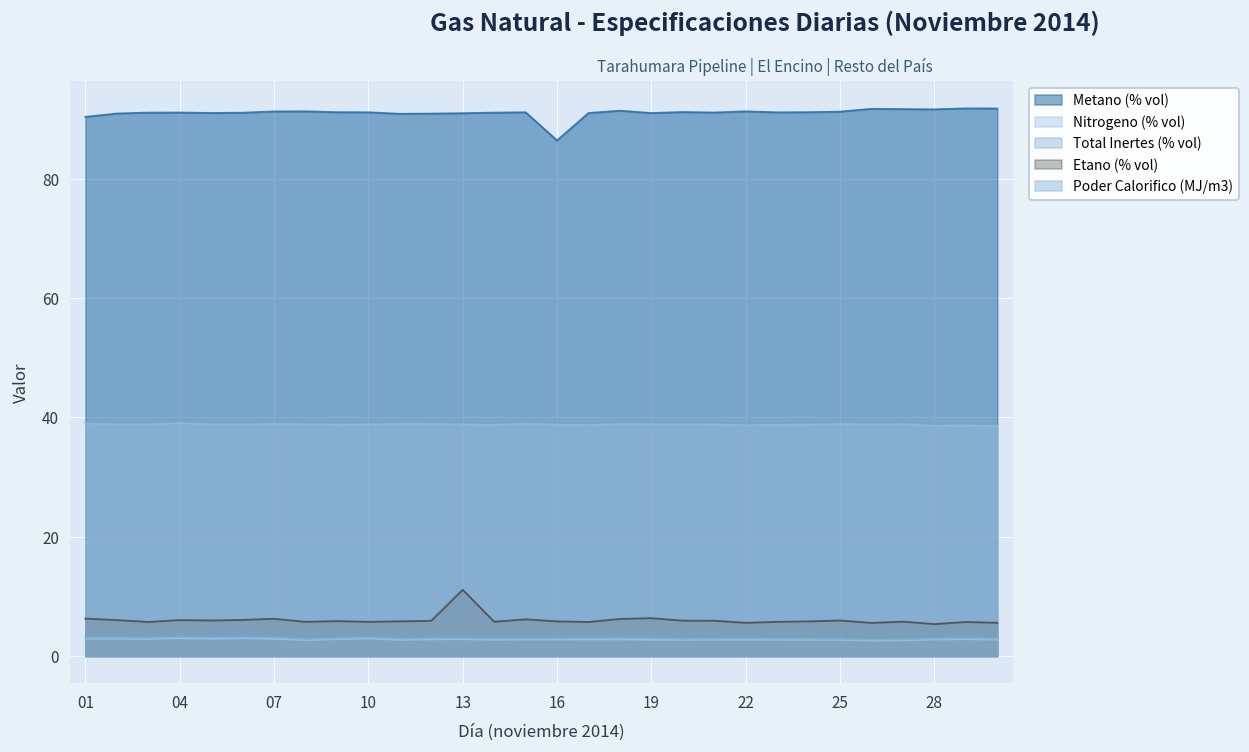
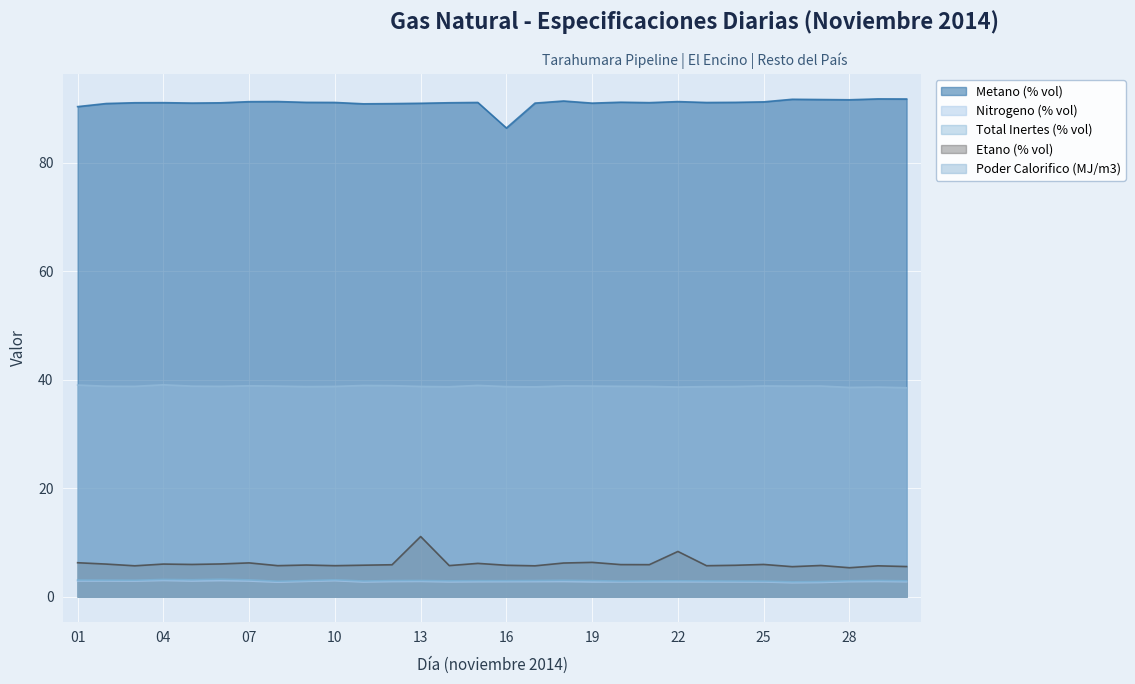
Etano (% vol), 22: 6 -> 8
